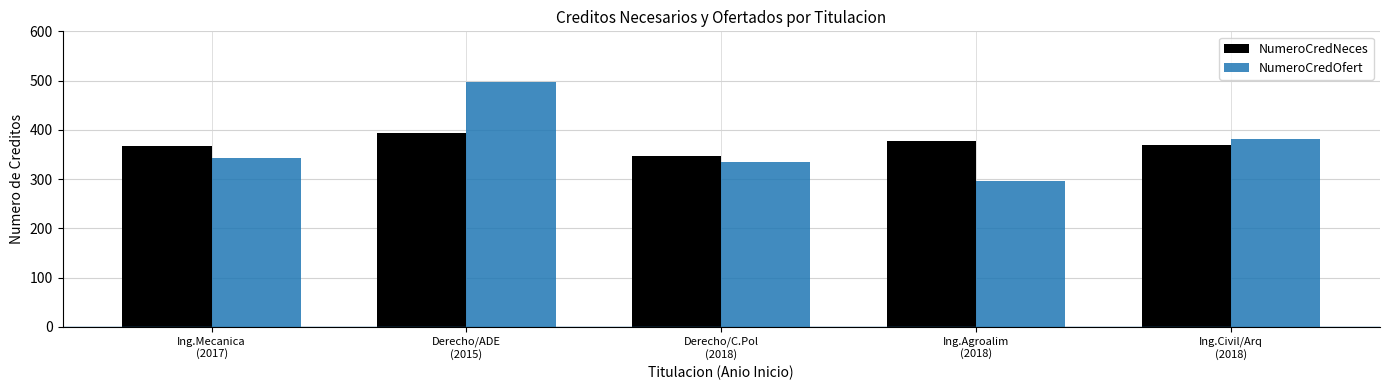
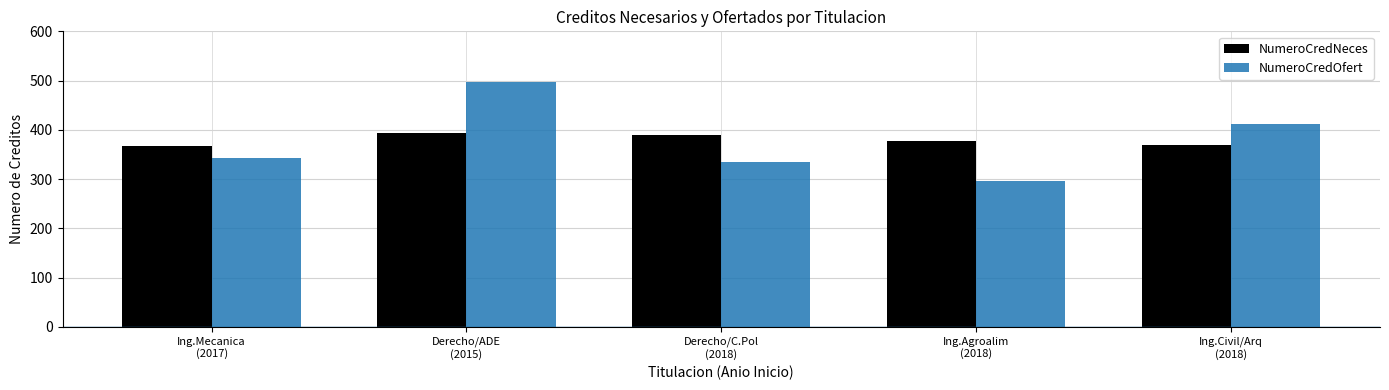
NumeroCredNeces, Derecho/C.Pol (2018): 350 -> 390
NumeroCredOfert, Ing.Civil/Arq (2018): 380 -> 410
